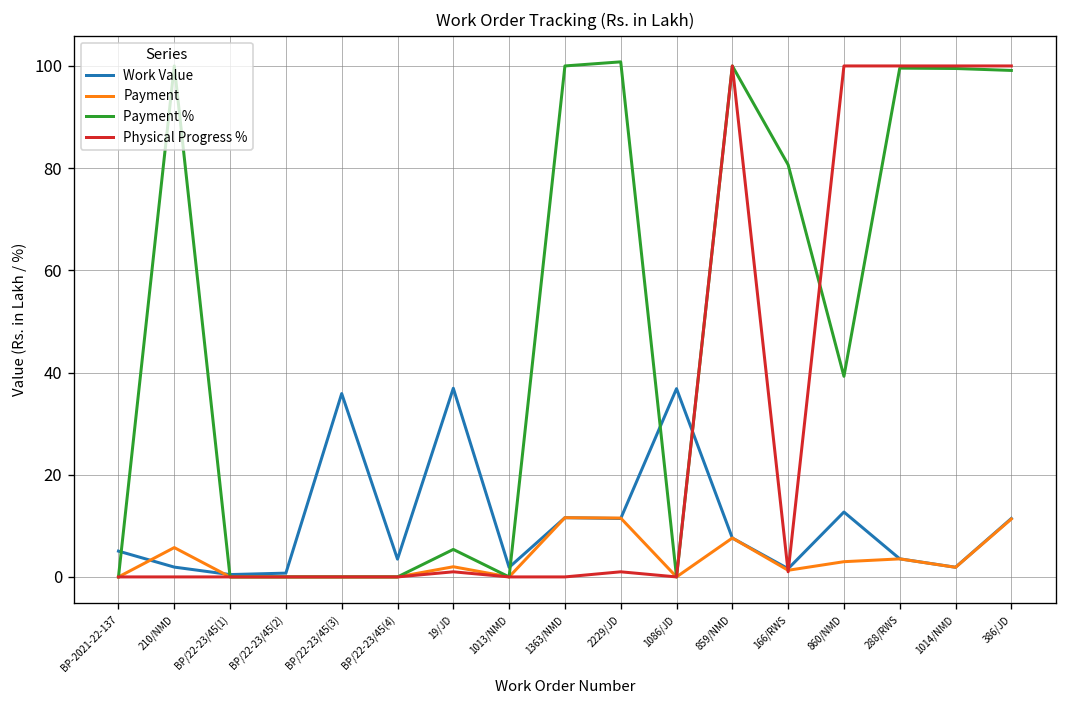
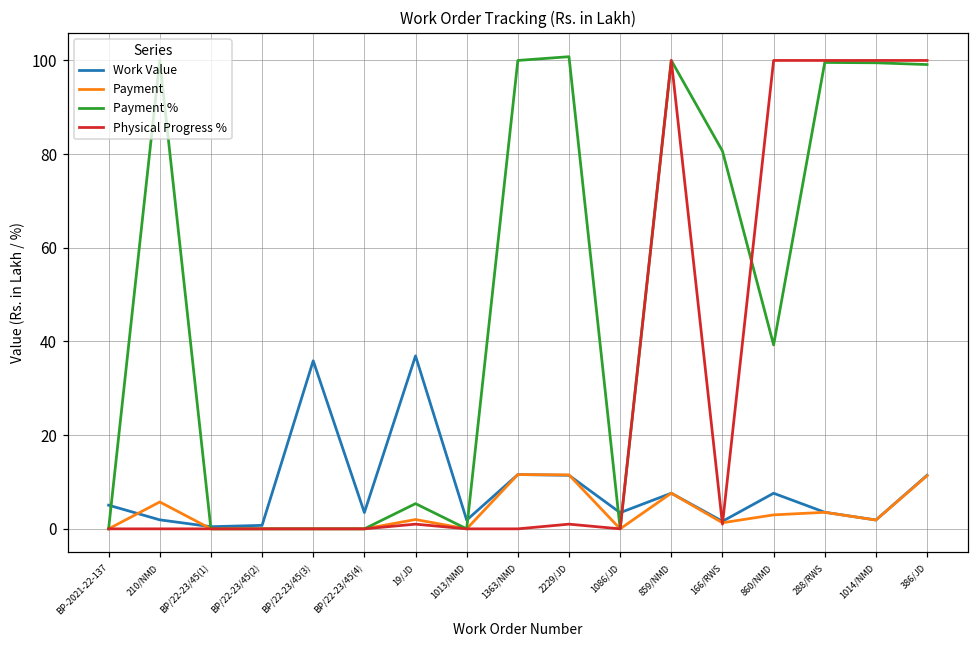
Work Value, 1086/JD: 37 -> 3
Work Value, 860/NMD: 13 -> 8
